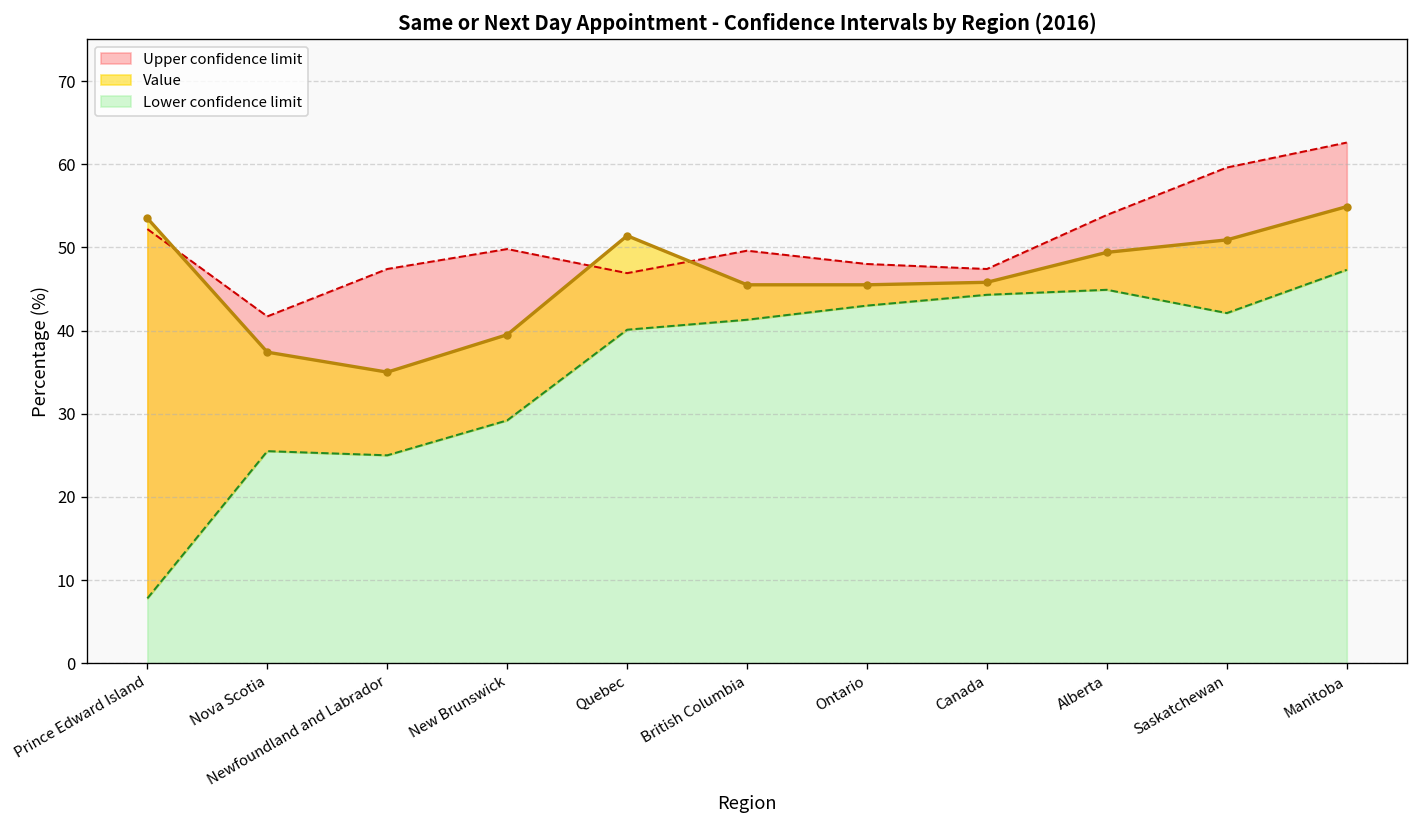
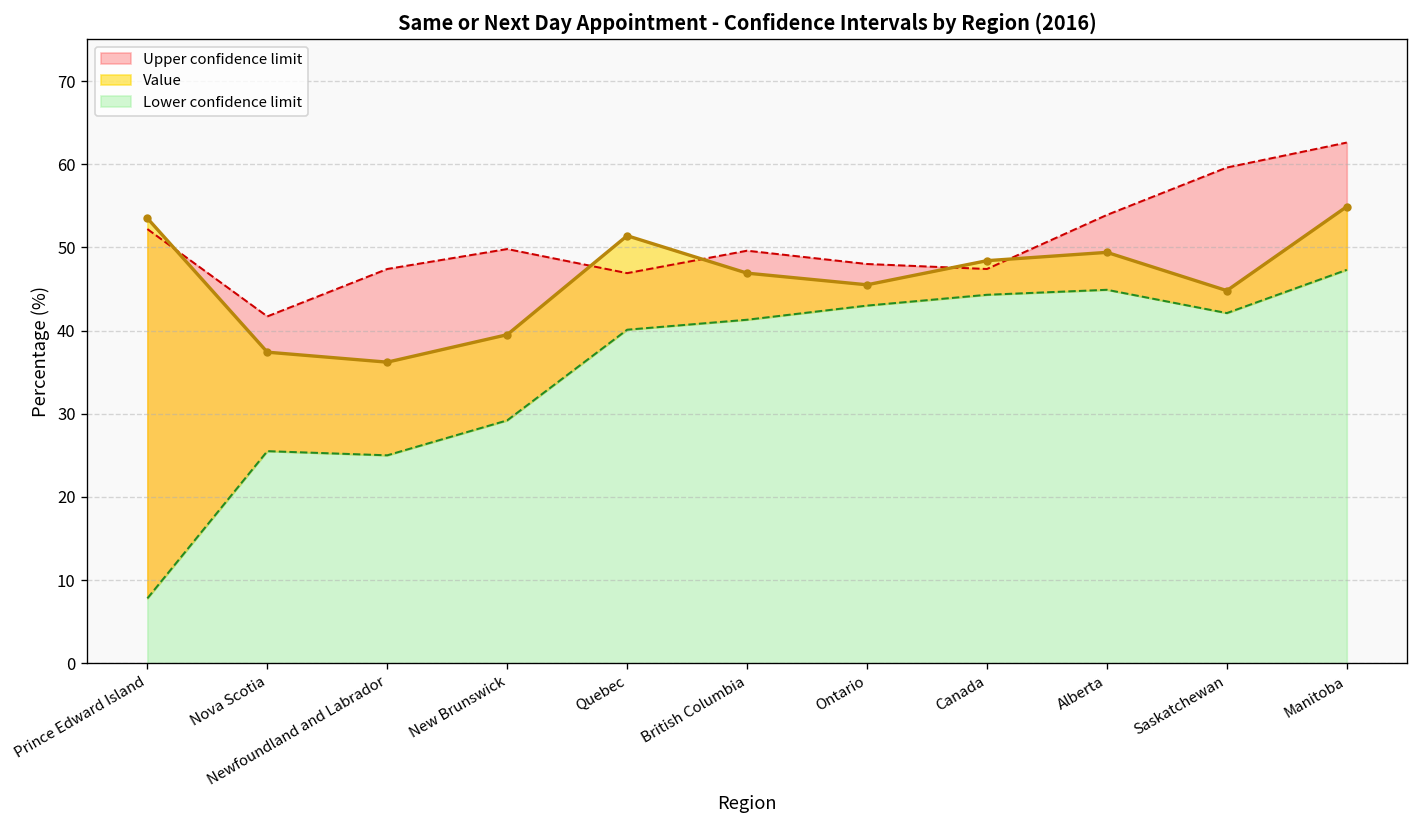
Value, Newfoundland and Labrador: 35 -> 36
Value, British Columbia: 46 -> 47
Value, Canada: 46 -> 48
Value, Saskatchewan: 51 -> 45
